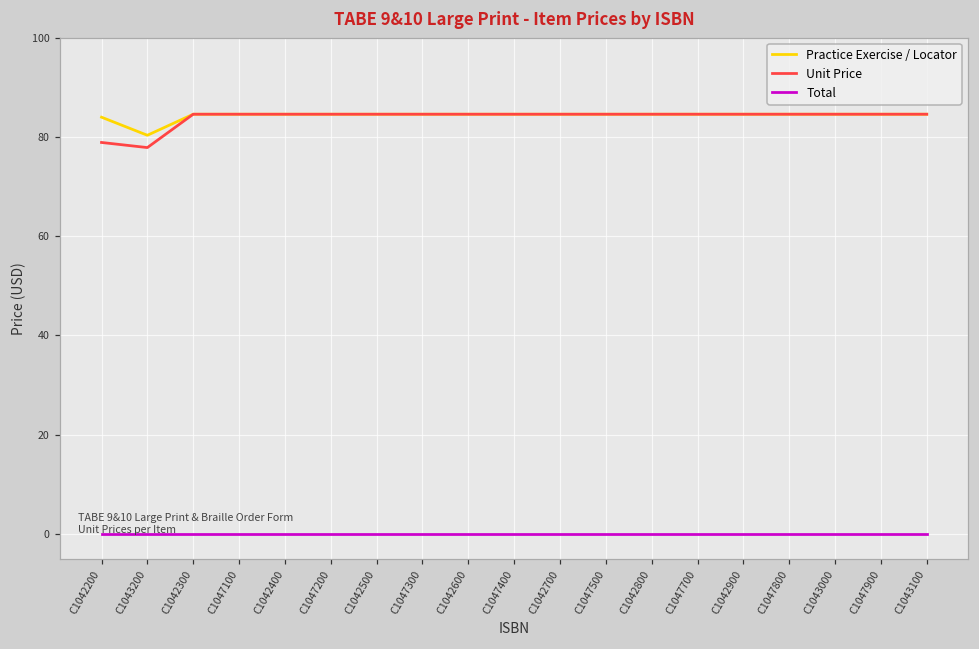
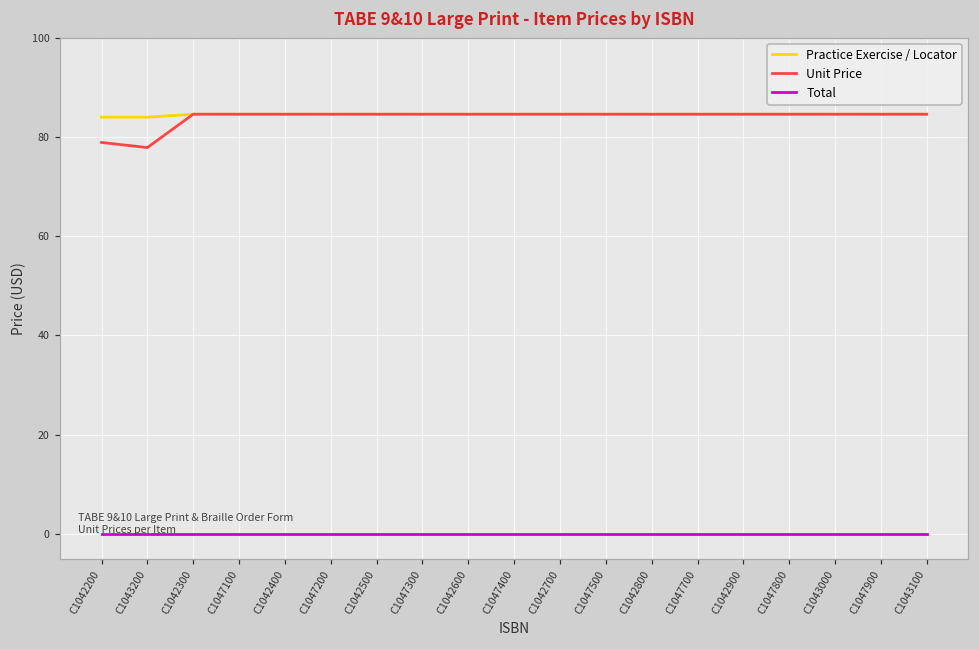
Practice Exercise / Locator, C1043200: 80 -> 84
